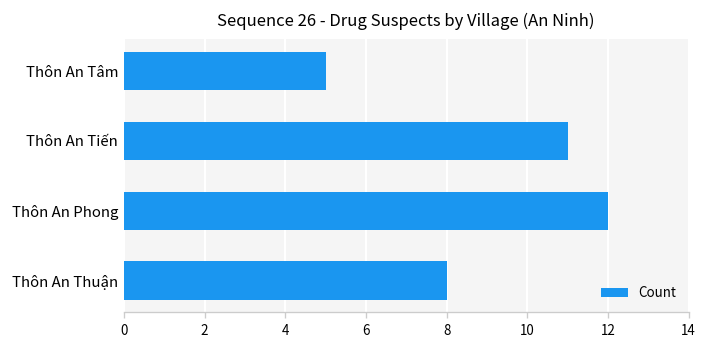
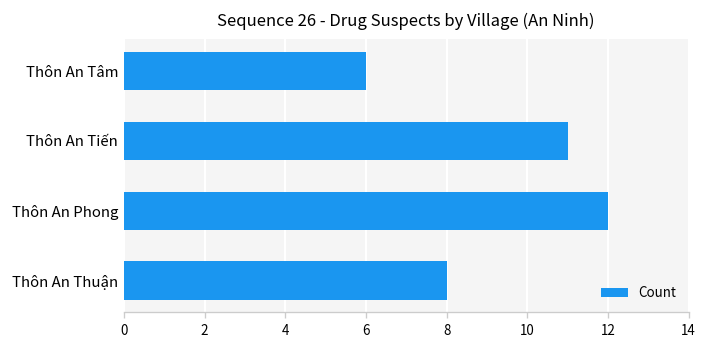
Thôn An Tâm: 5 -> 6
